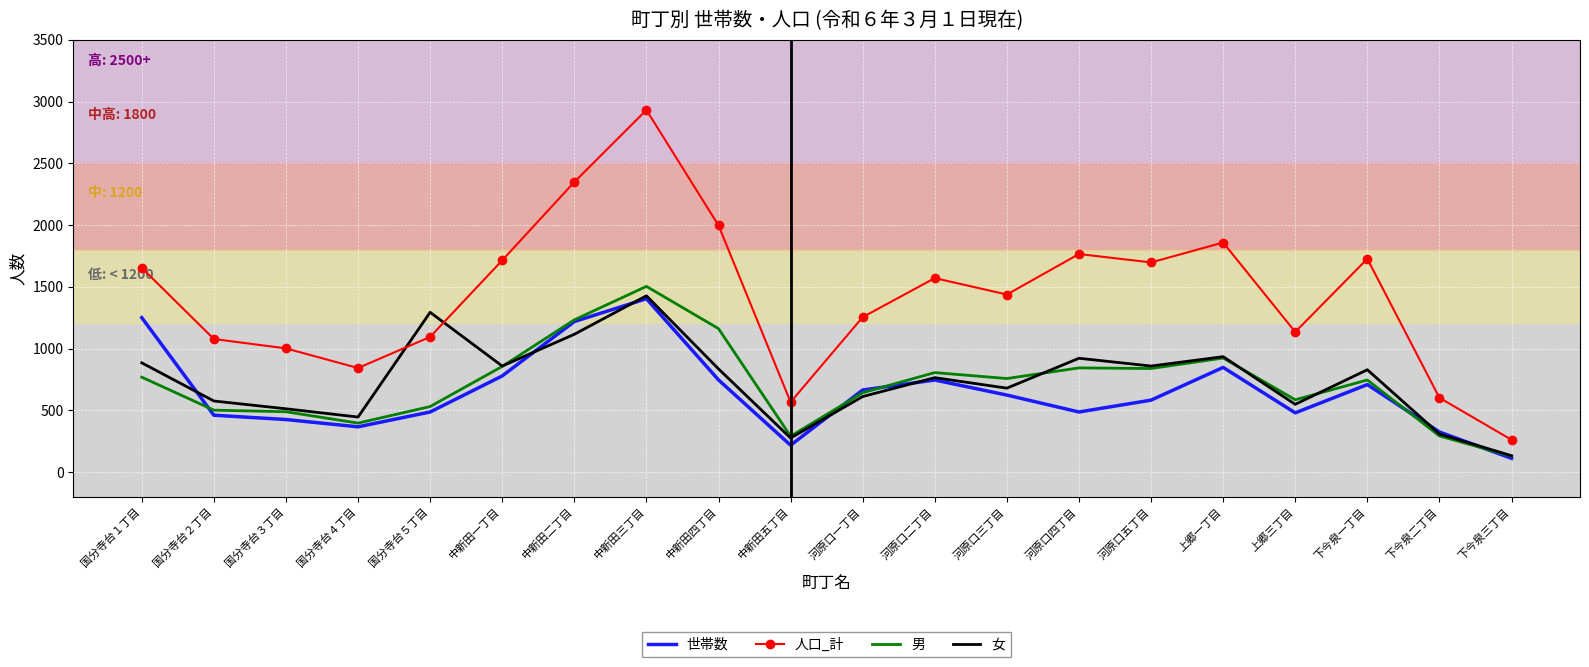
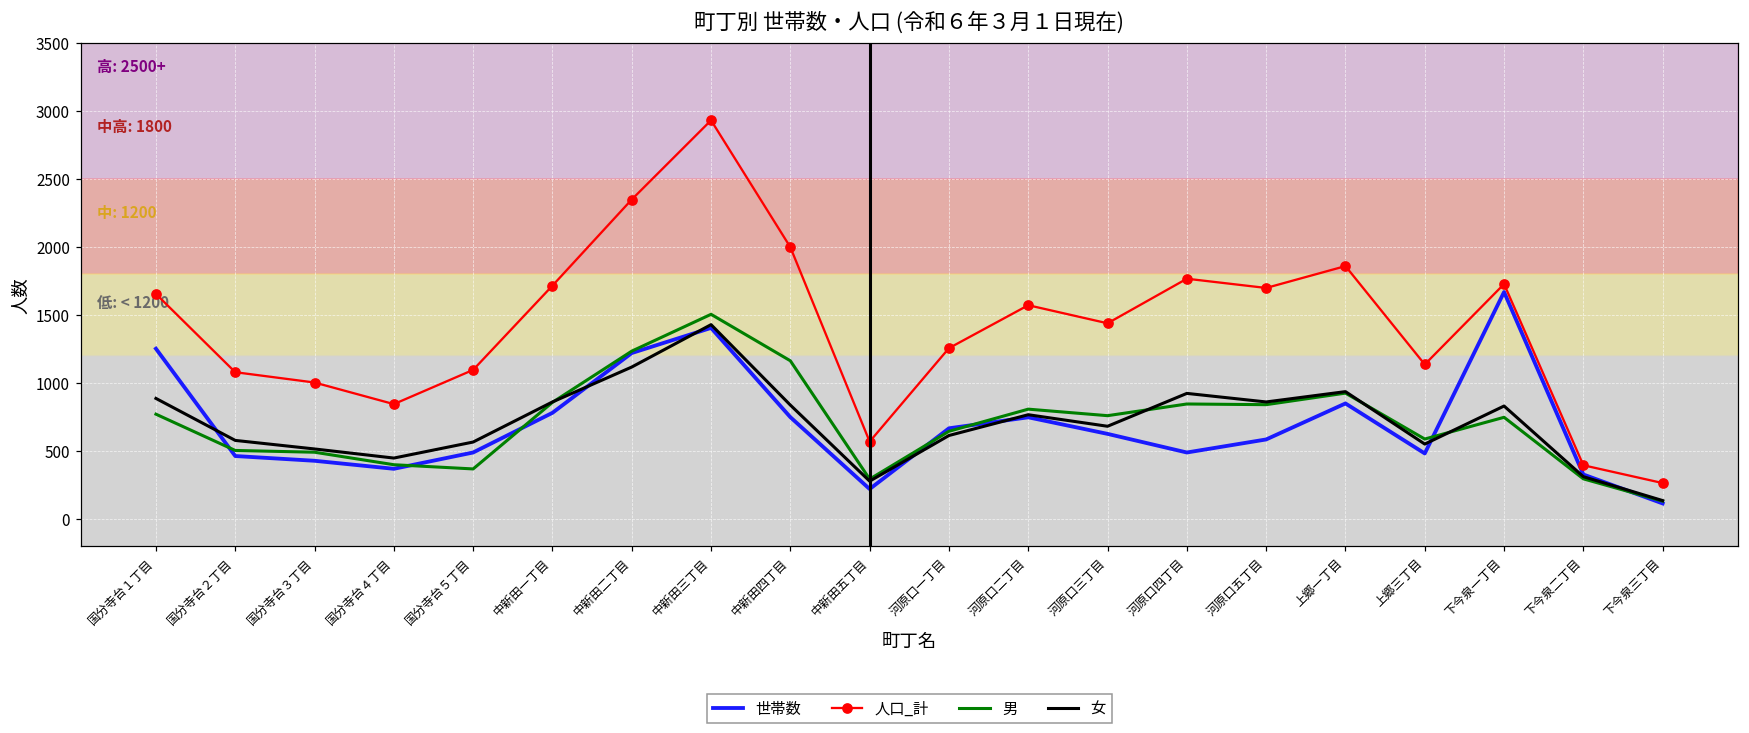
男, 国分寺台５丁目: 530 -> 370
女, 国分寺台５丁目: 1290 -> 560
世帯数, 下今泉一丁目: 710 -> 1670
人口_計, 下今泉二丁目: 600 -> 390
